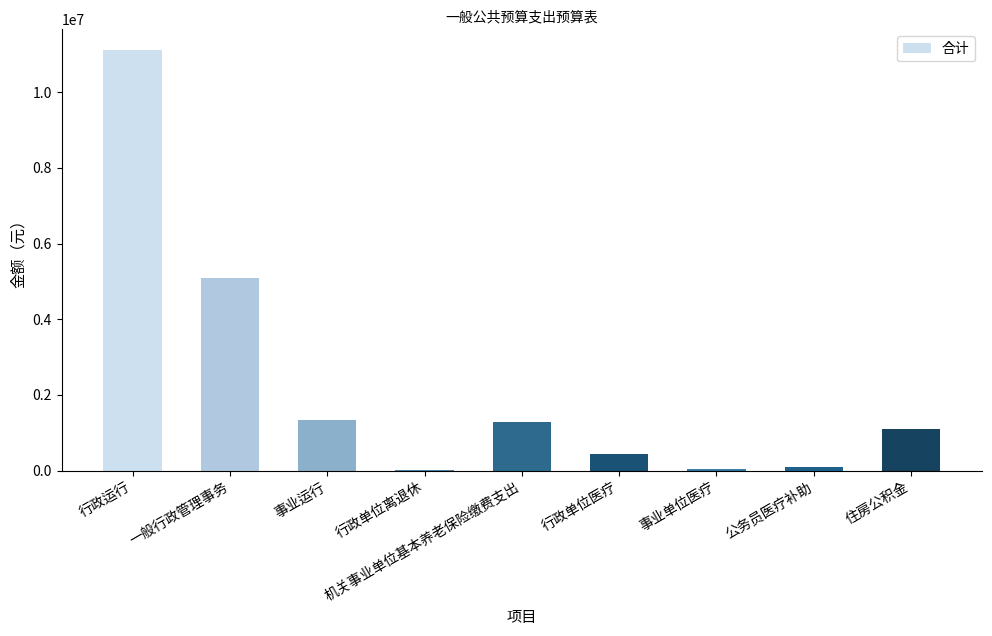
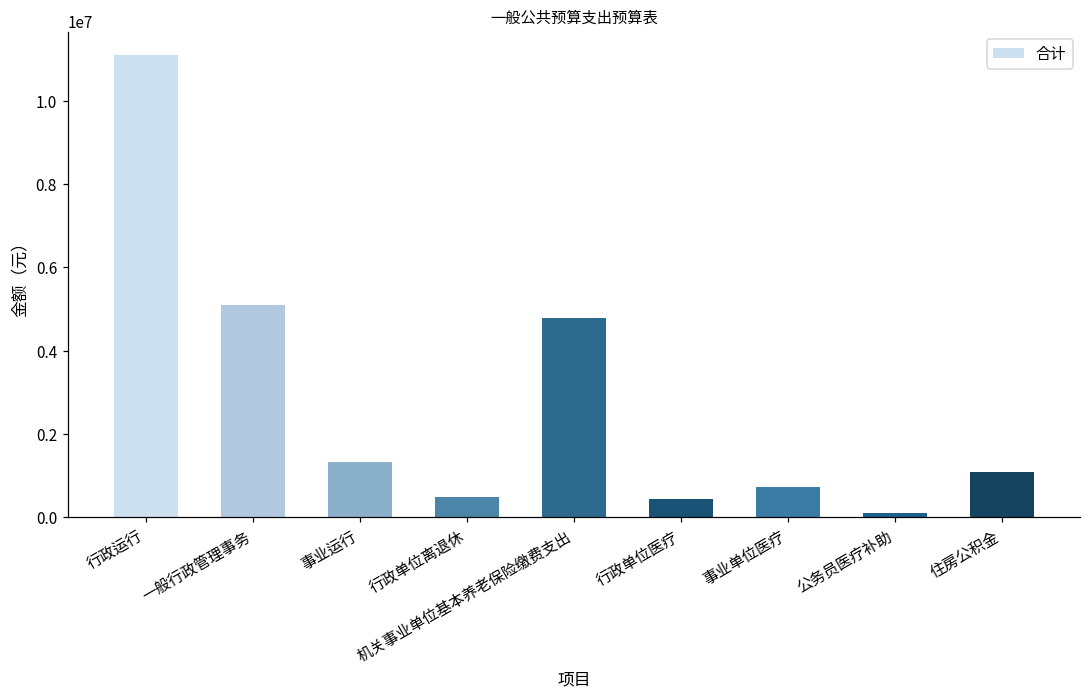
行政单位离退休: 0 -> 500000
机关事业单位基本养老保险缴费支出: 1300000 -> 4800000
事业单位医疗: 0 -> 700000
